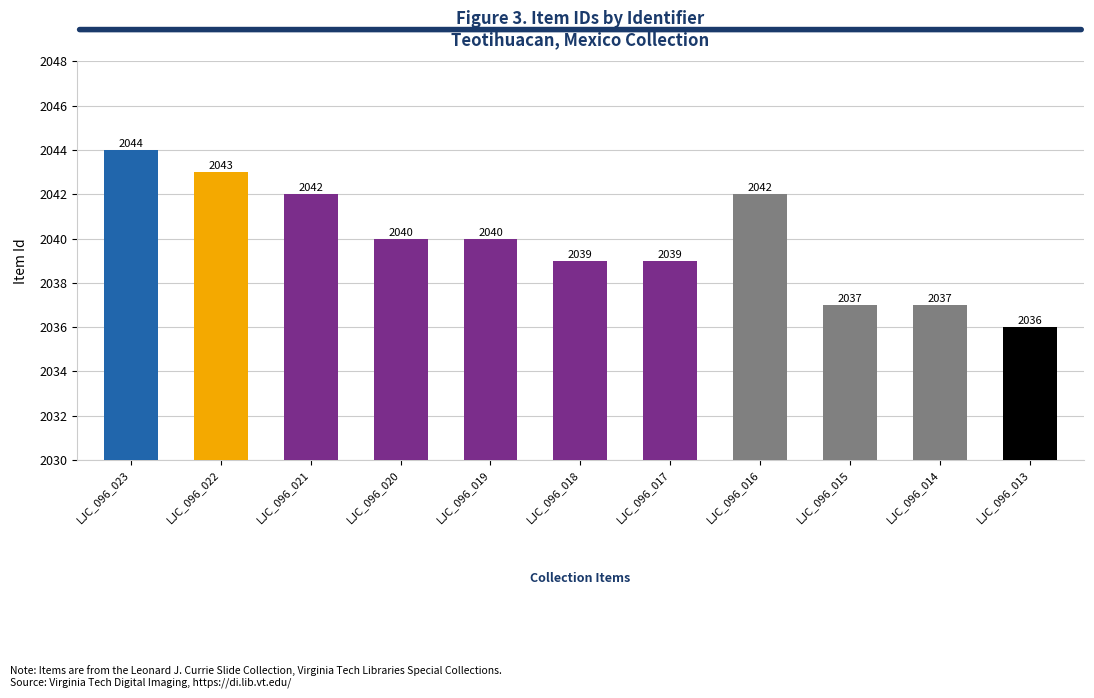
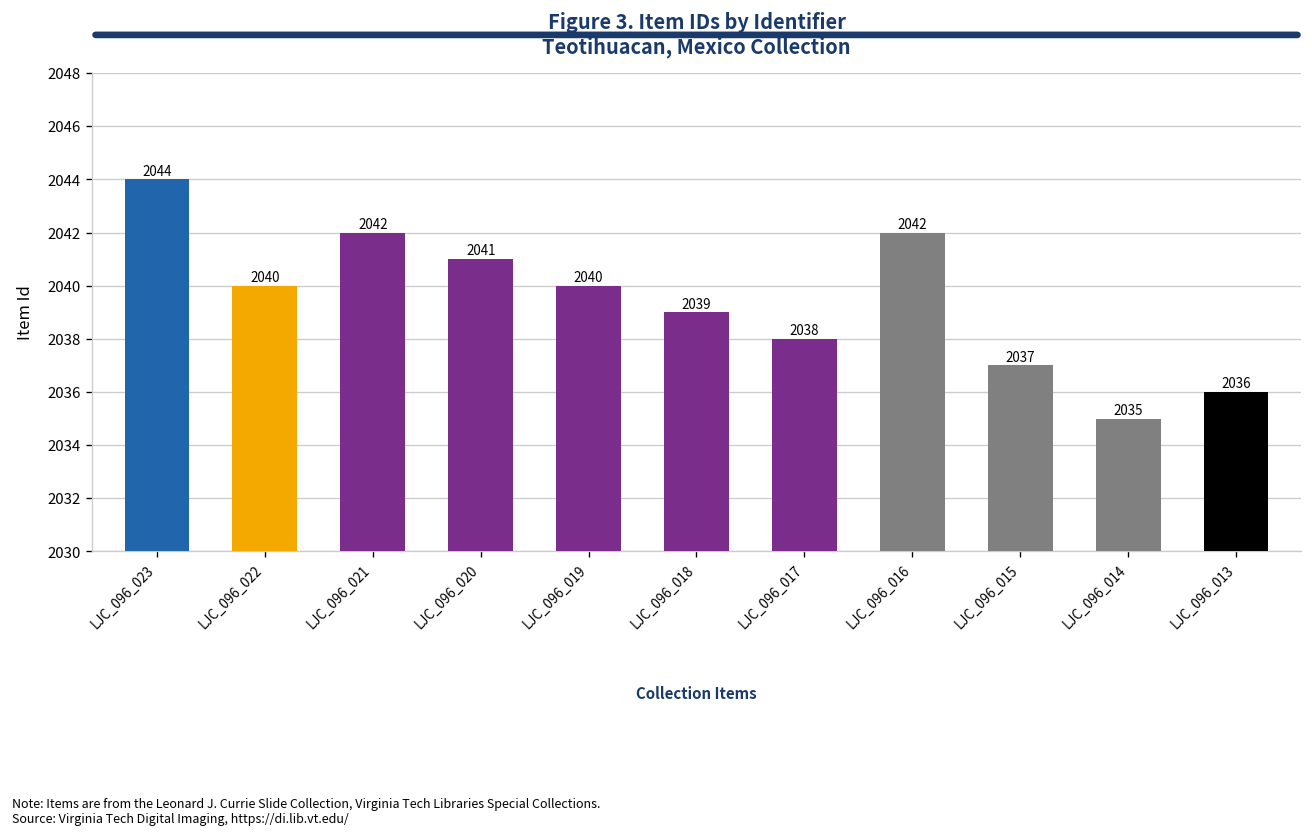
LJC_096_022: 2043 -> 2040
LJC_096_020: 2040 -> 2041
LJC_096_017: 2039 -> 2038
LJC_096_014: 2037 -> 2035
